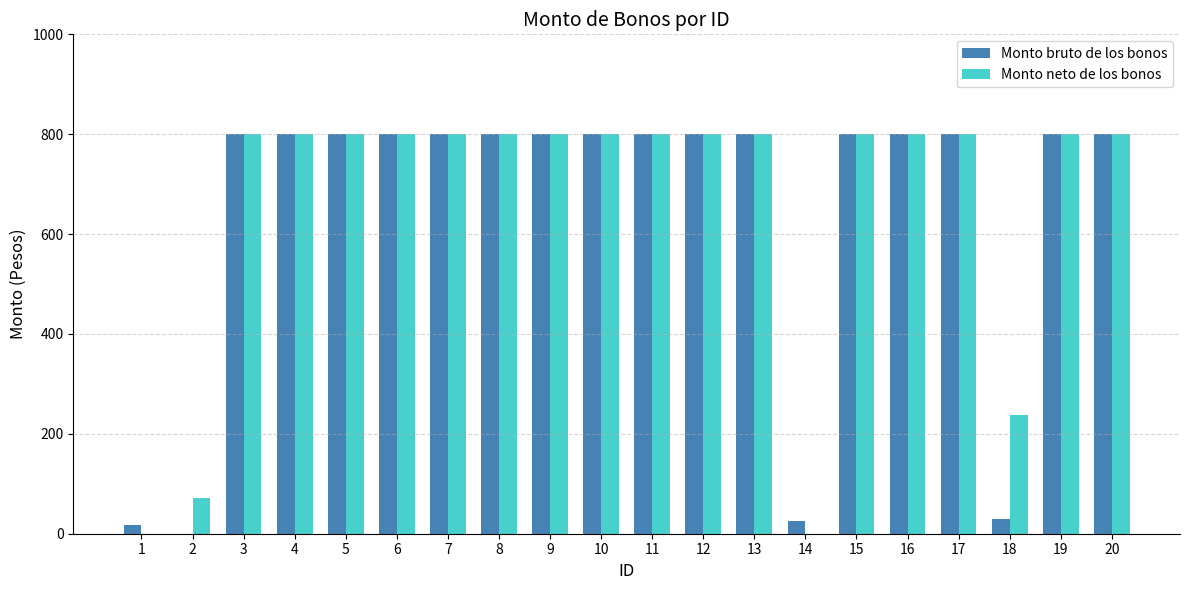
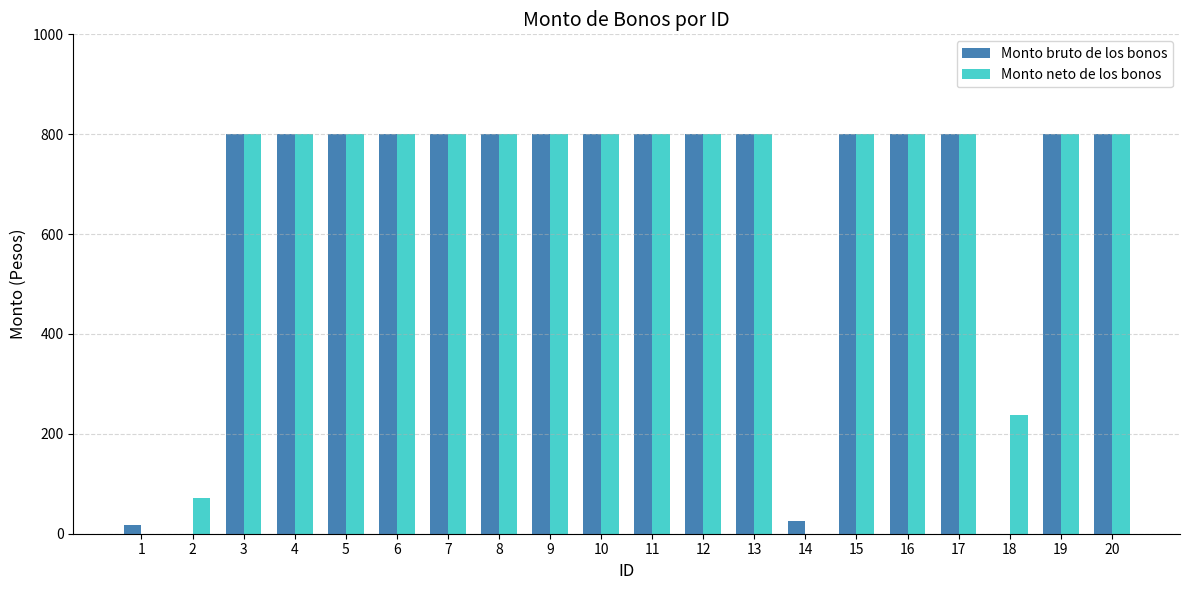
Monto bruto de los bonos, 18: 30 -> 0
